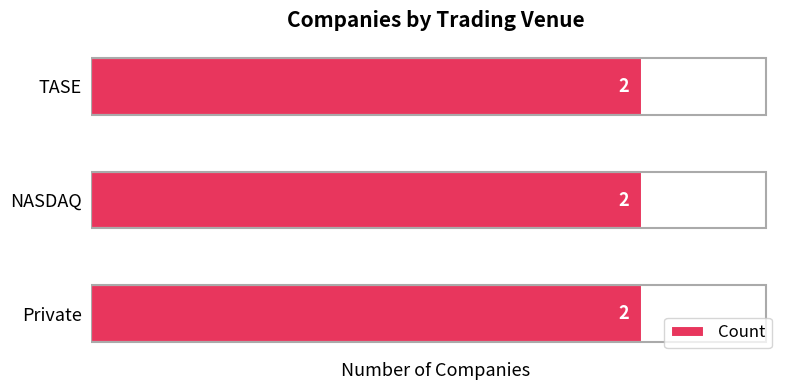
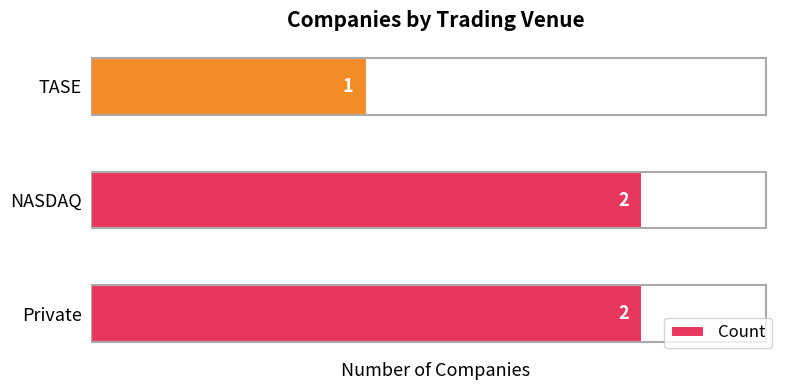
TASE: 2 -> 1
